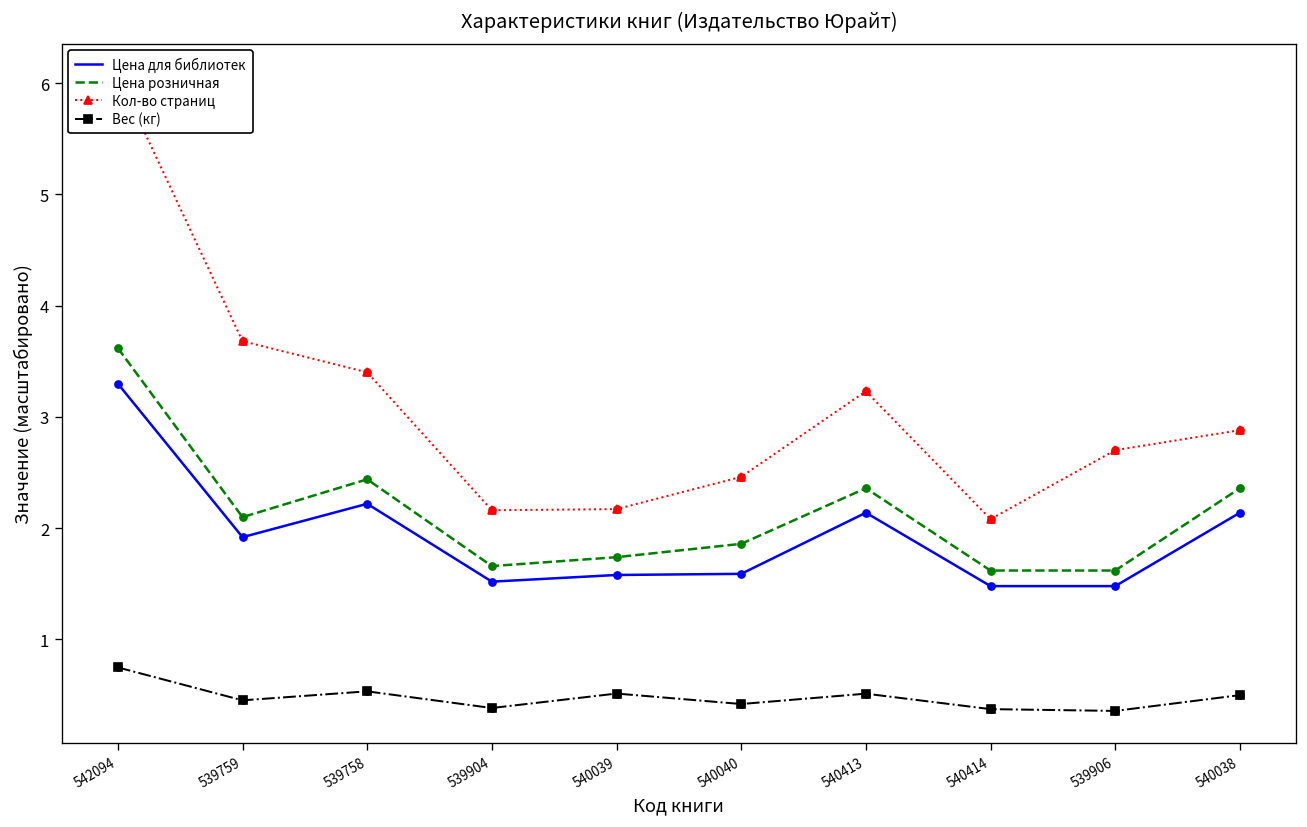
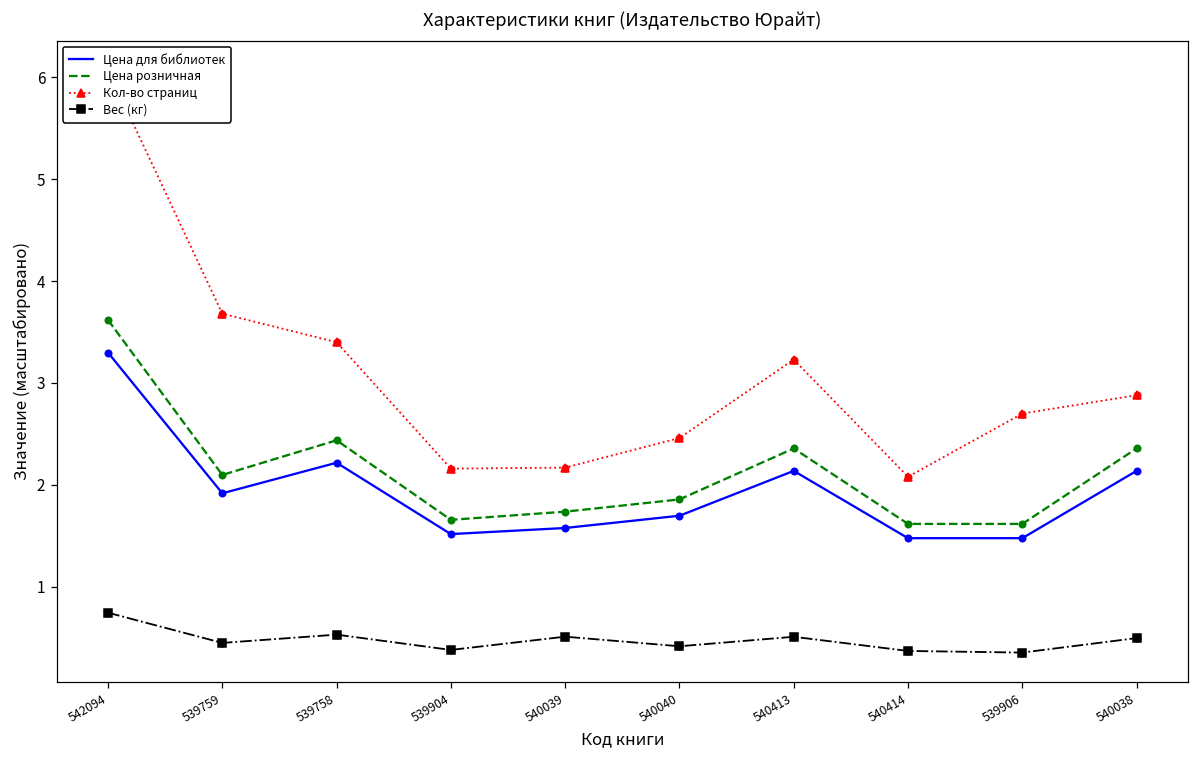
Цена для библиотек, 540040: 1.6 -> 1.7
